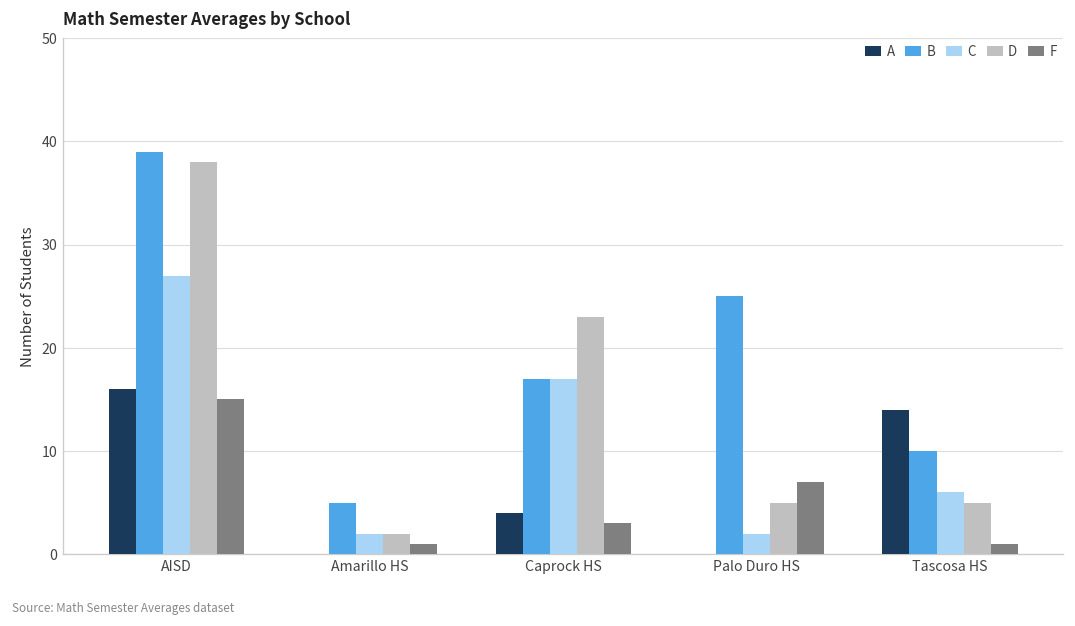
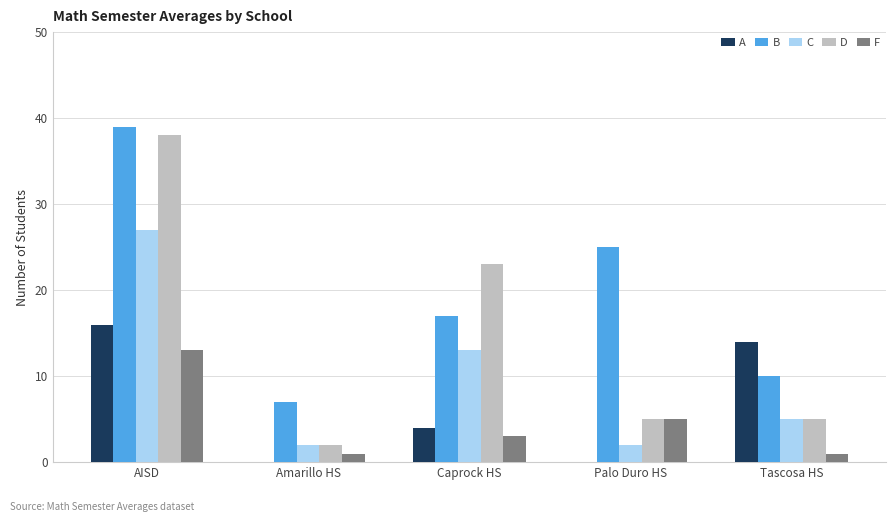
F, AISD: 15 -> 13
B, Amarillo HS: 5 -> 7
C, Caprock HS: 17 -> 13
F, Palo Duro HS: 7 -> 5
C, Tascosa HS: 6 -> 5
